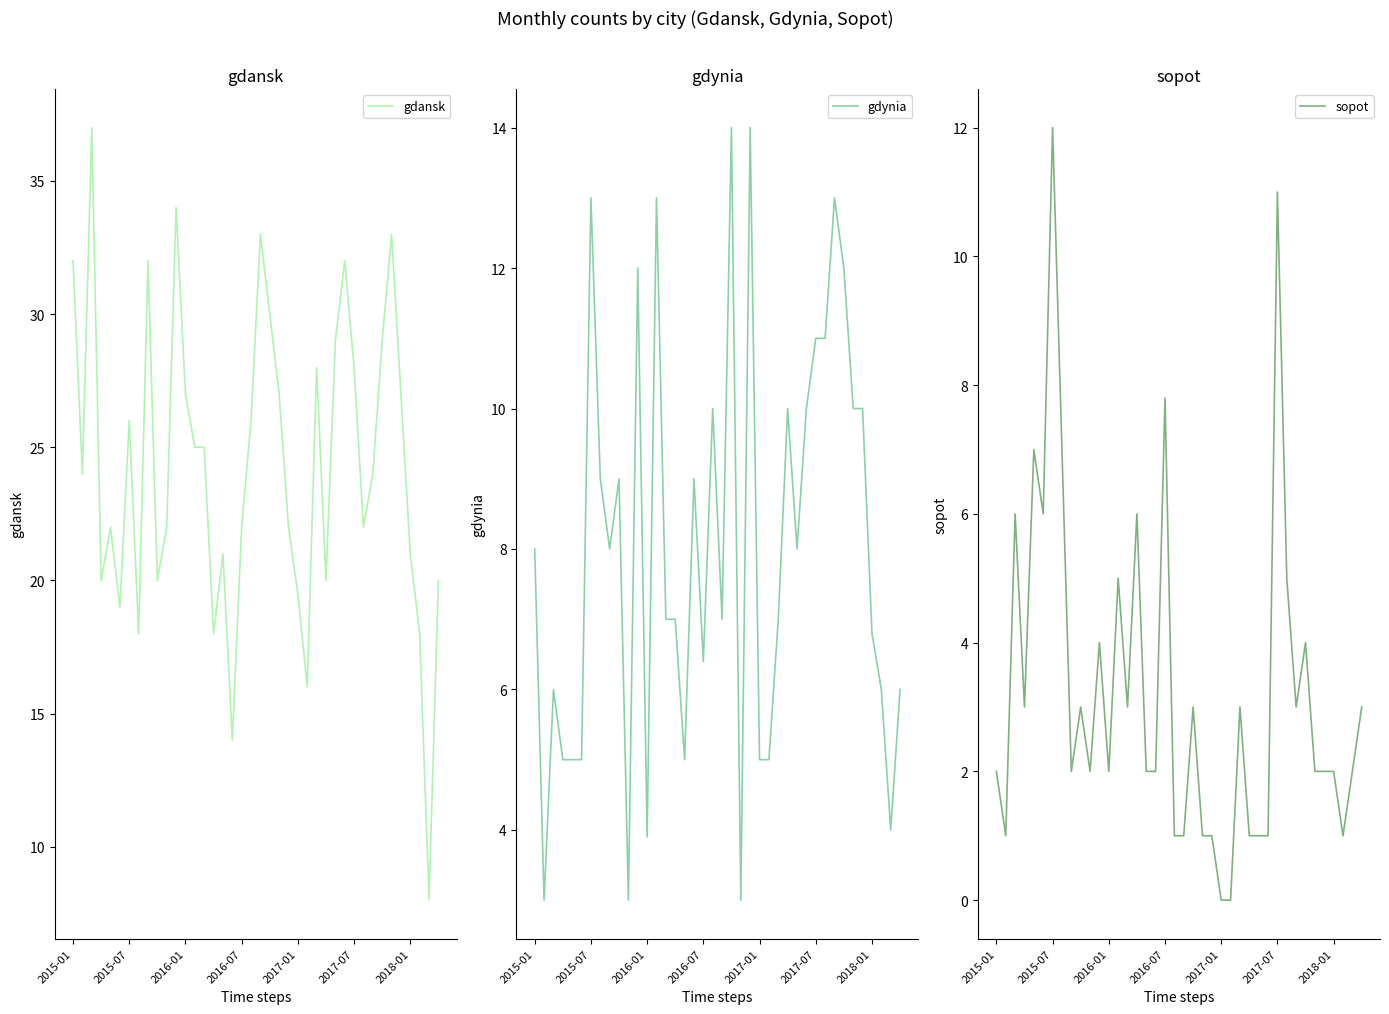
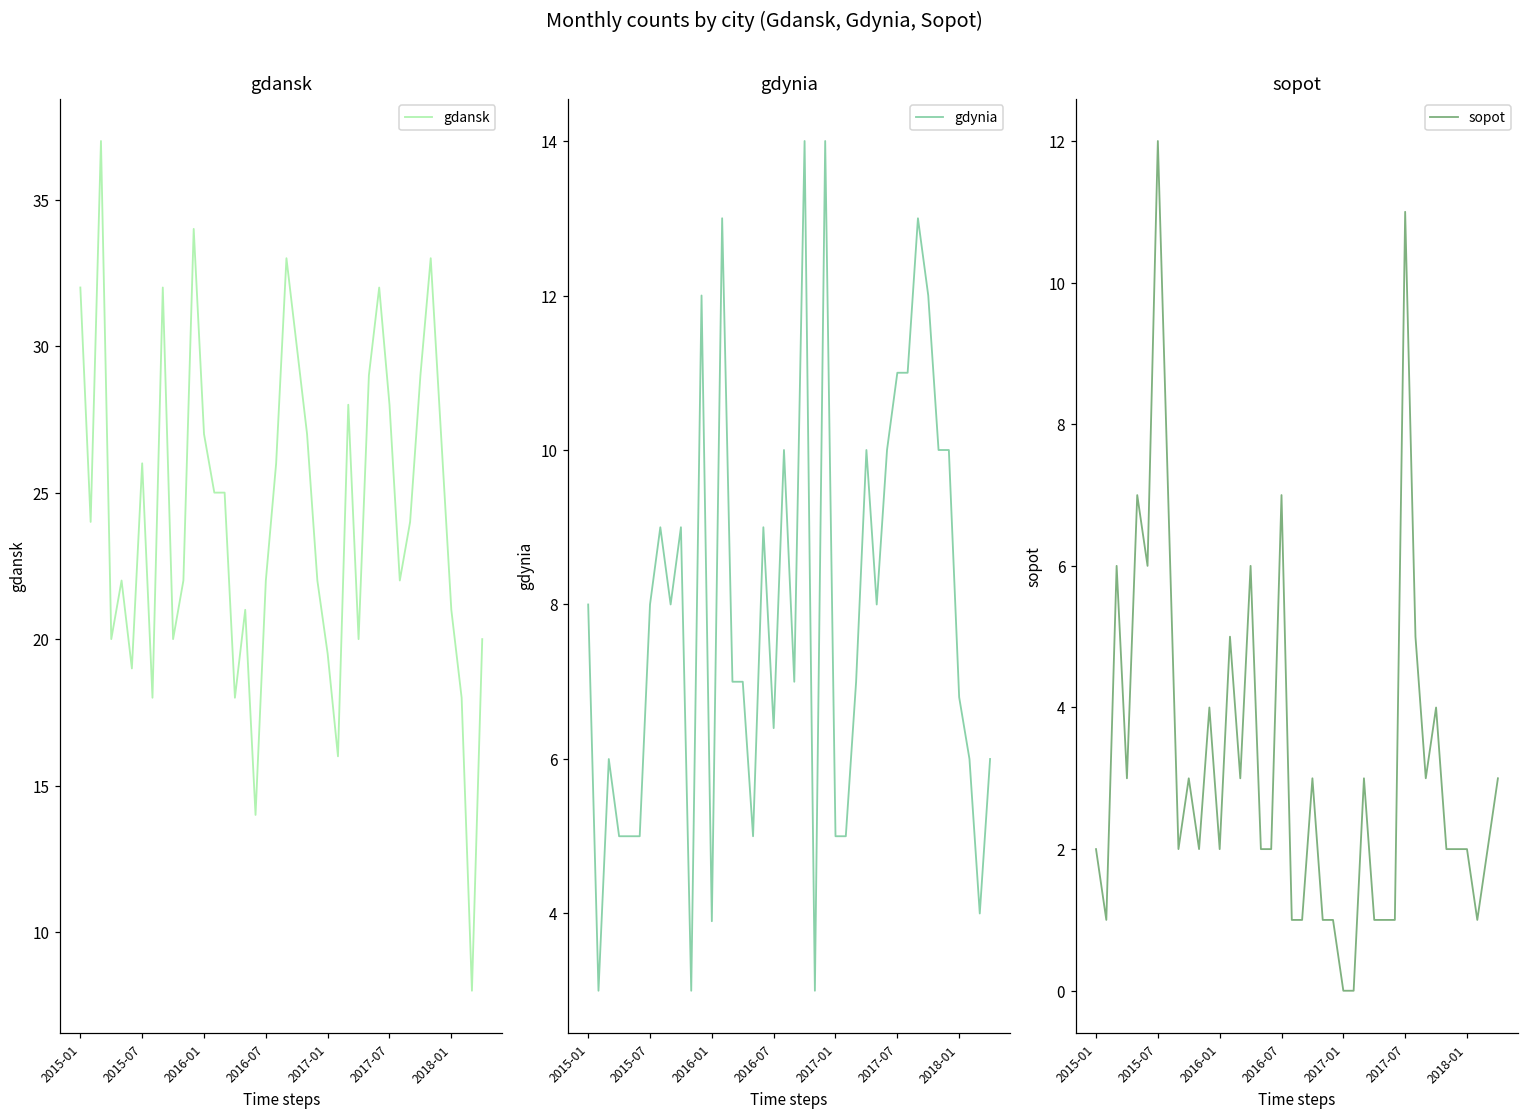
gdynia, 2015-07: 13 -> 8
sopot, 2016-07: 7.8 -> 7.0
